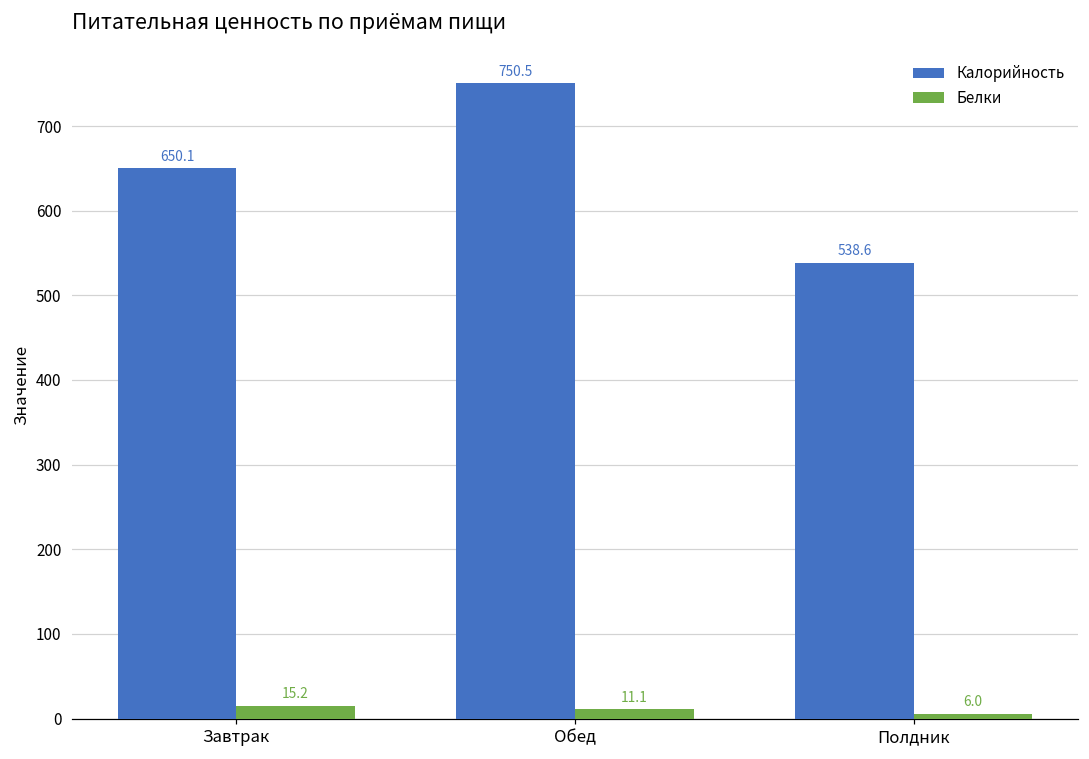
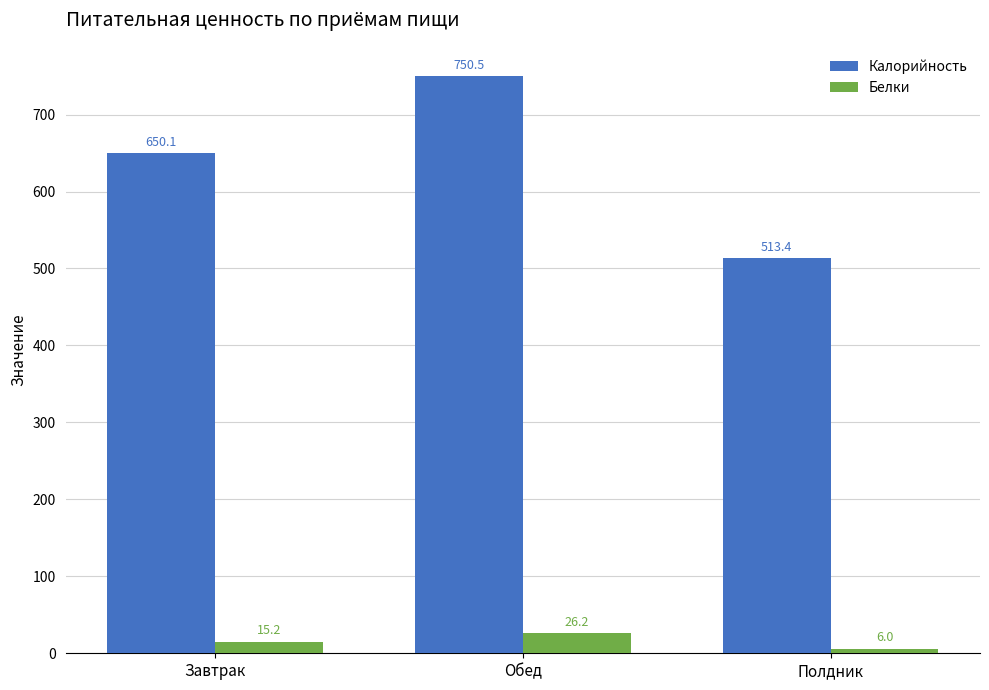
Белки, Обед: 11.1 -> 26.2
Калорийность, Полдник: 538.6 -> 513.4
